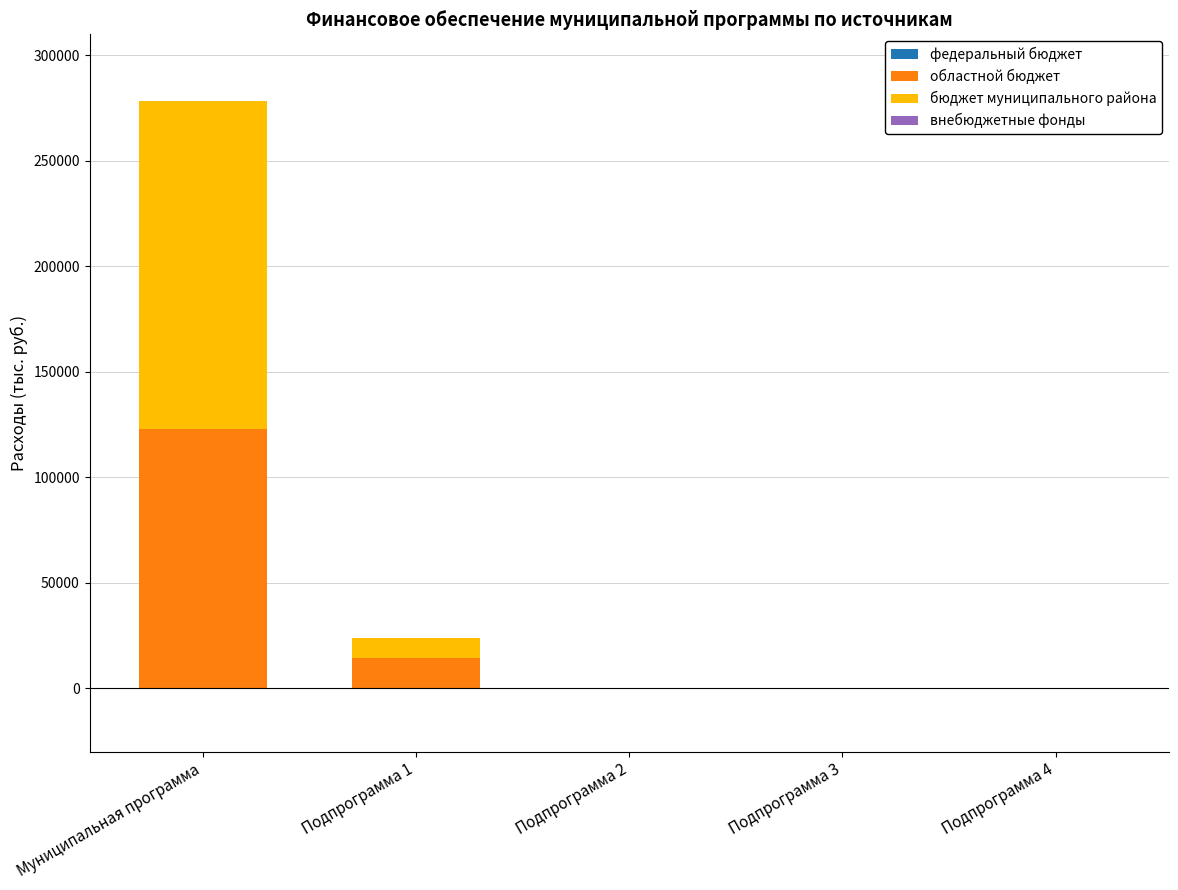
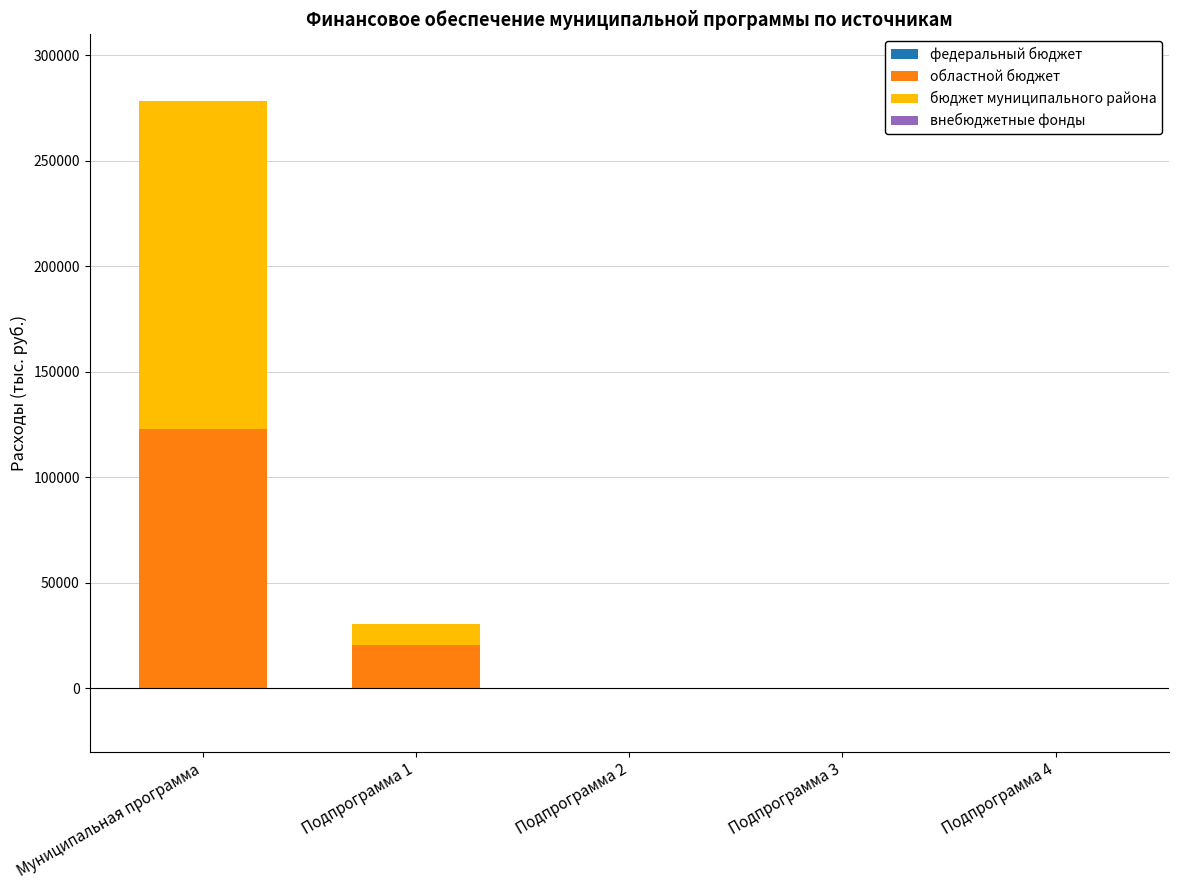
областной бюджет, Подпрограмма 1: 14000 -> 21000
